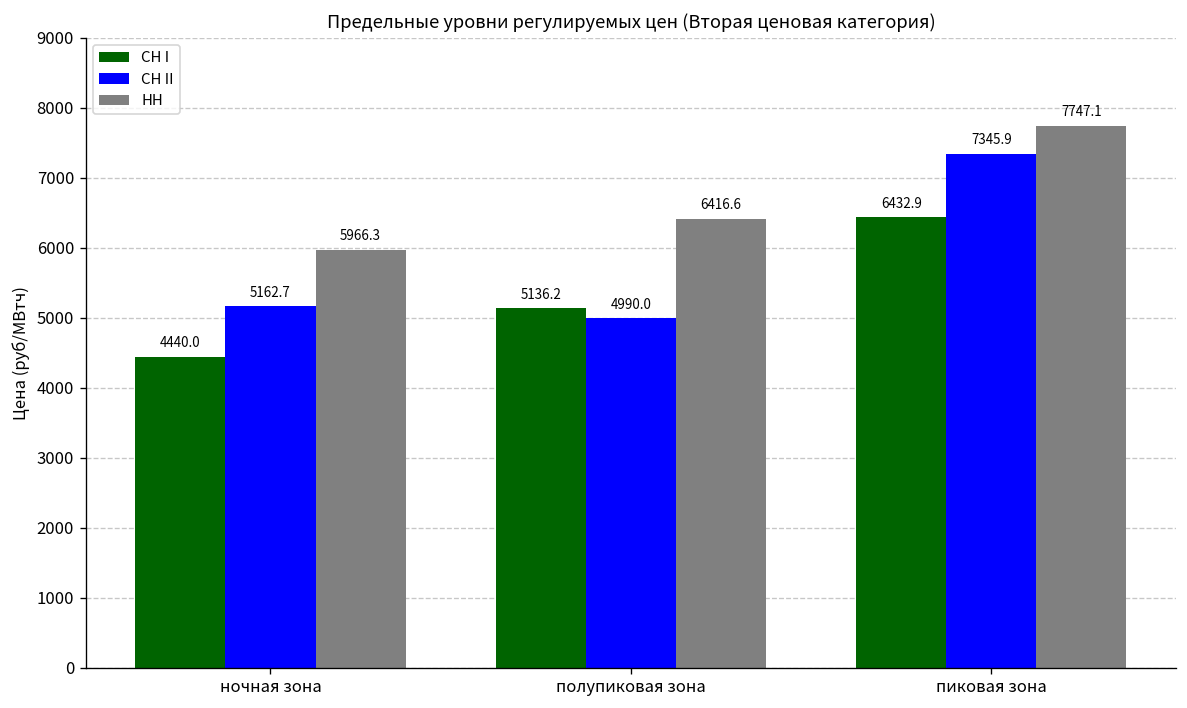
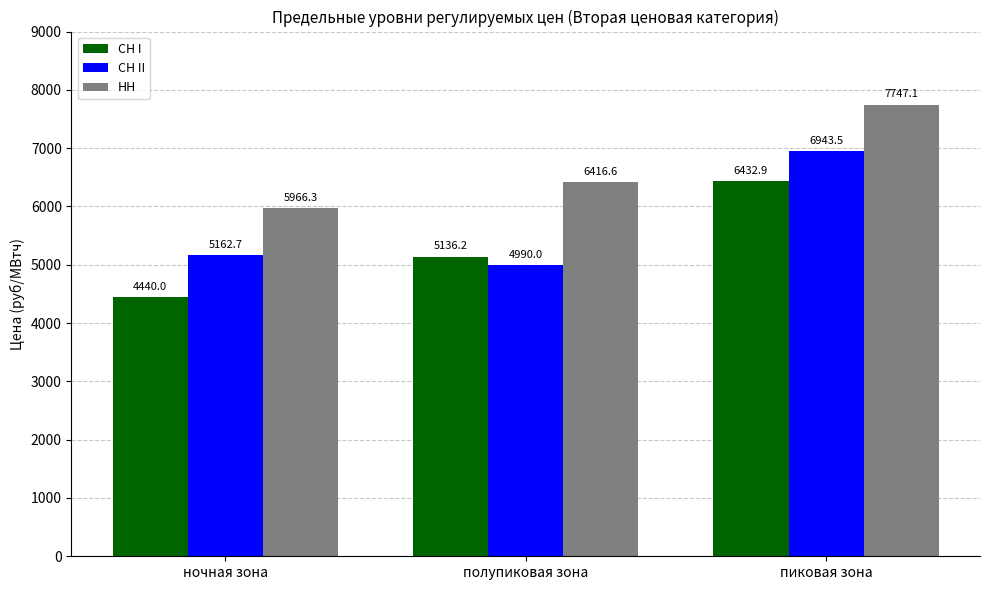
СН II, пиковая зона: 7345.9 -> 6943.5
